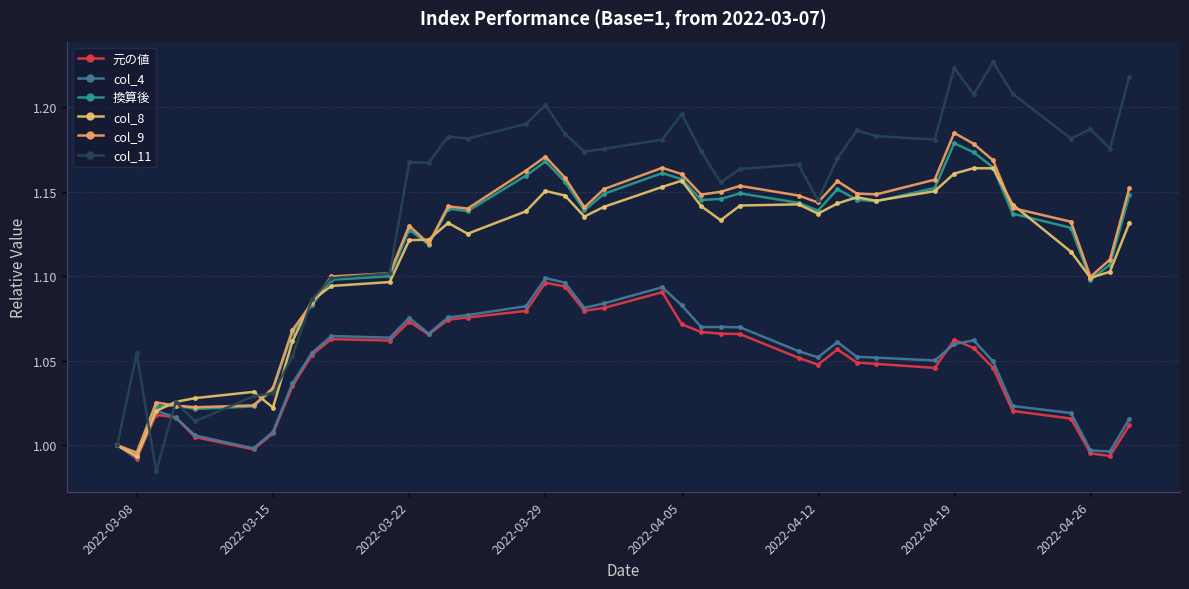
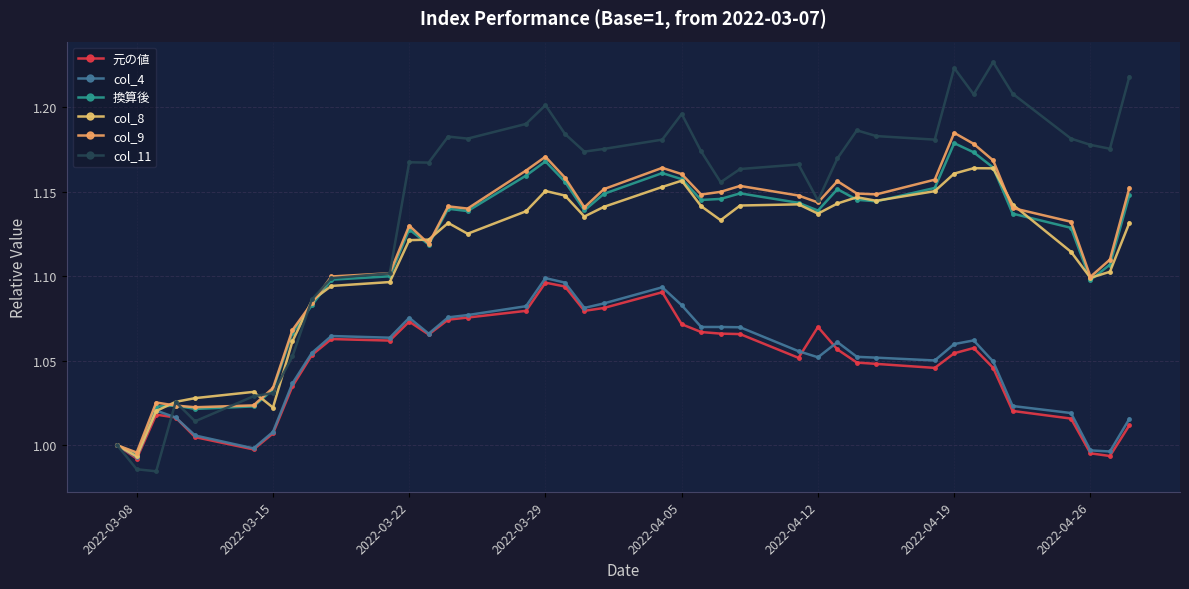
col_11, 2022-03-08: 1.054 -> 0.986
元の値, 2022-04-12: 1.048 -> 1.070
元の値, 2022-04-19: 1.062 -> 1.054
col_11, 2022-04-26: 1.187 -> 1.178
